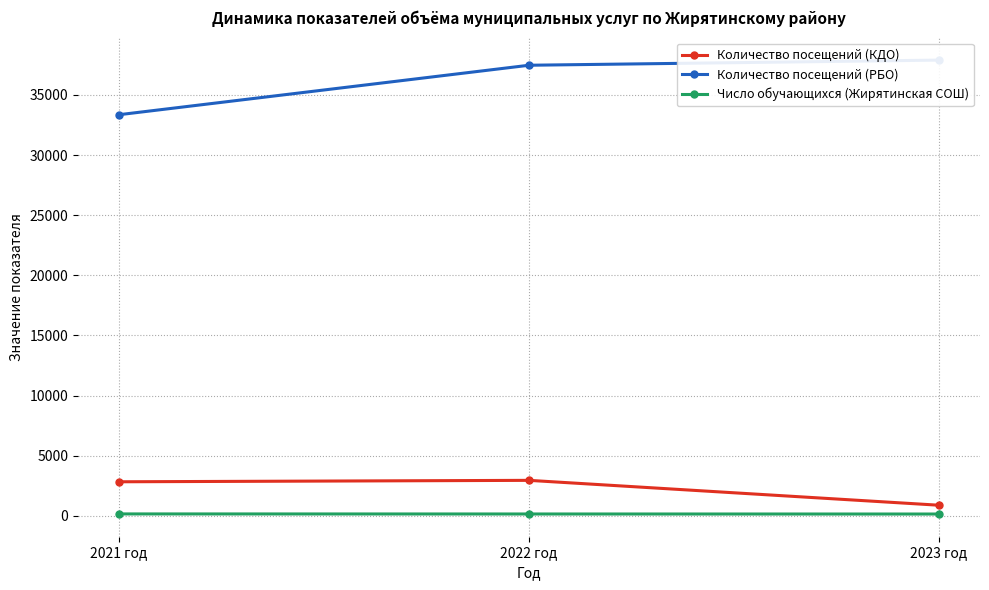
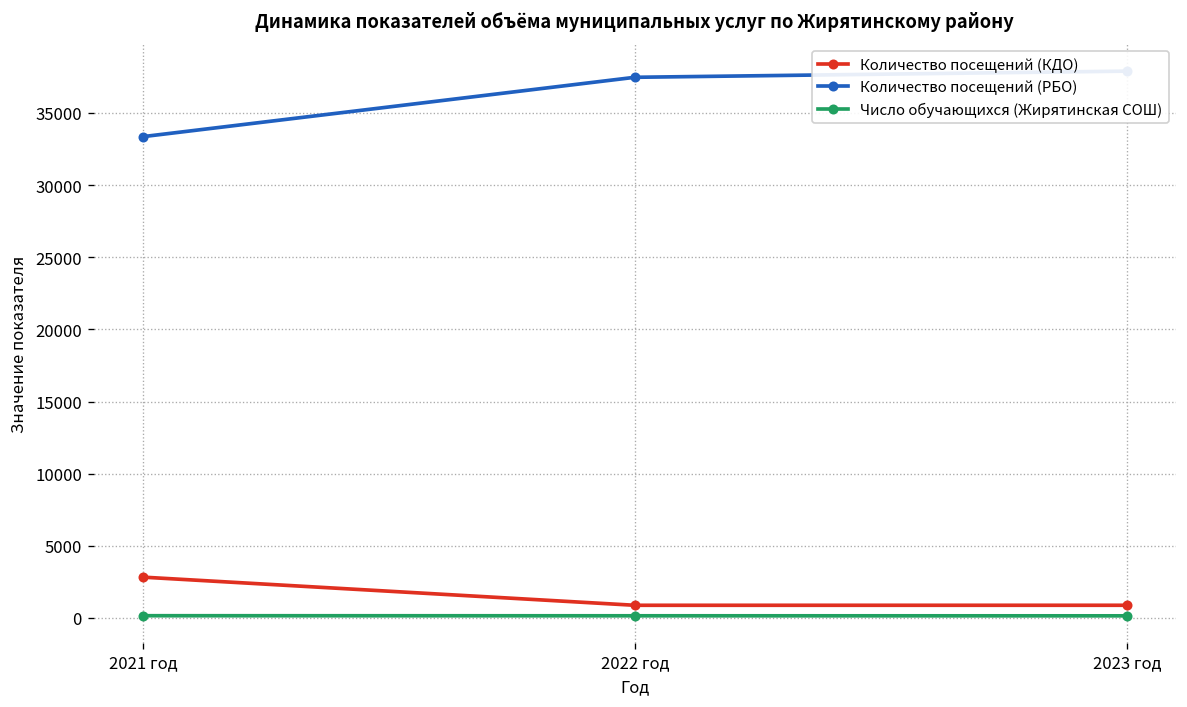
Количество посещений (КДО), 2022 год: 2900 -> 900
